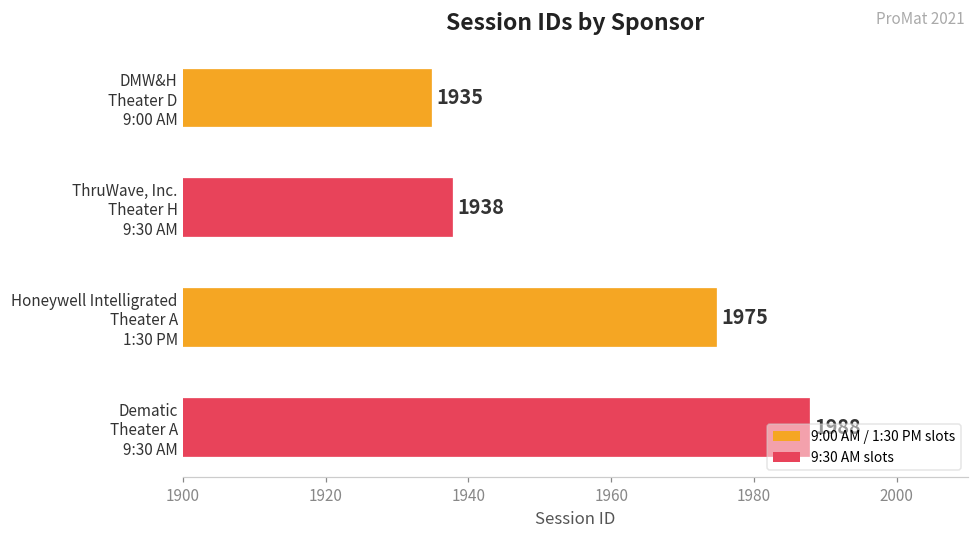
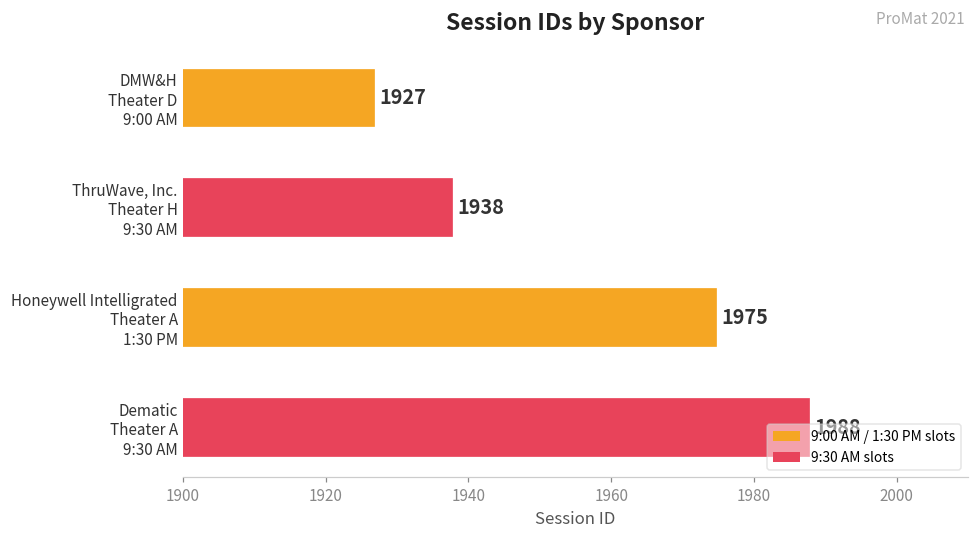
DMW&H Theater D 9:00 AM: 1935 -> 1927
